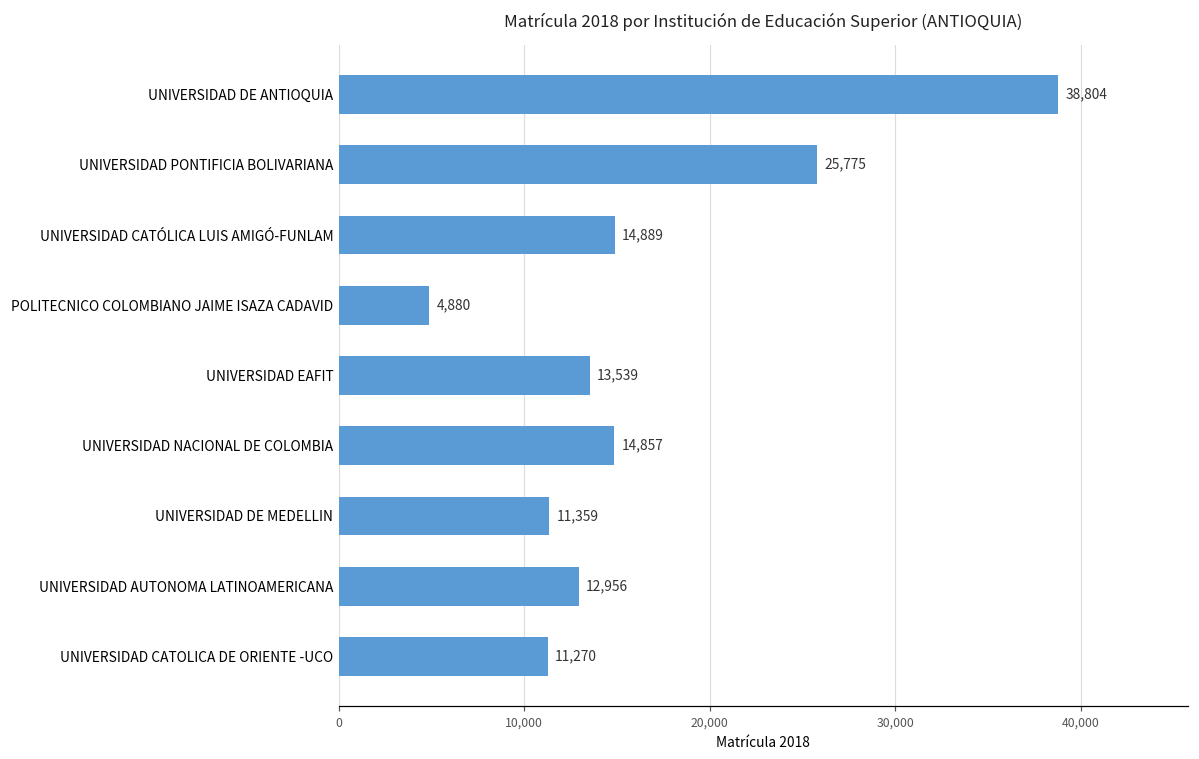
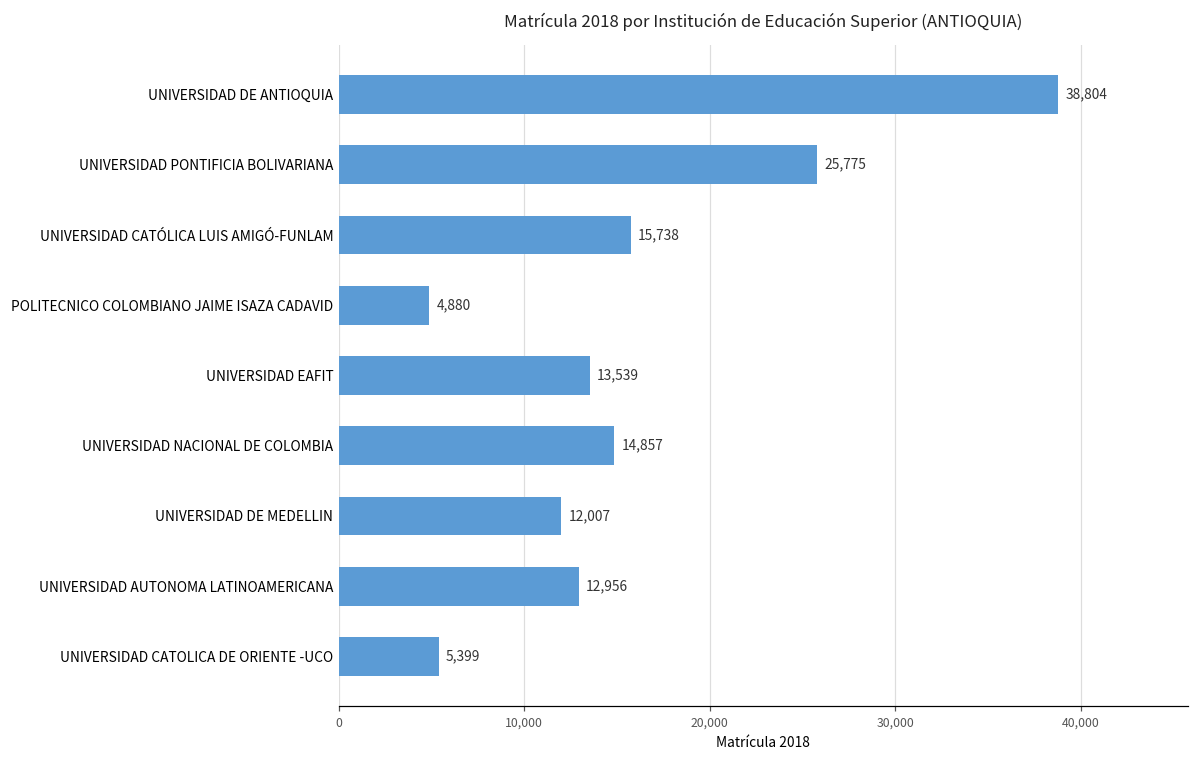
UNIVERSIDAD CATÓLICA LUIS AMIGÓ-FUNLAM: 14,889 -> 15,738
UNIVERSIDAD DE MEDELLIN: 11,359 -> 12,007
UNIVERSIDAD CATOLICA DE ORIENTE -UCO: 11,270 -> 5,399
